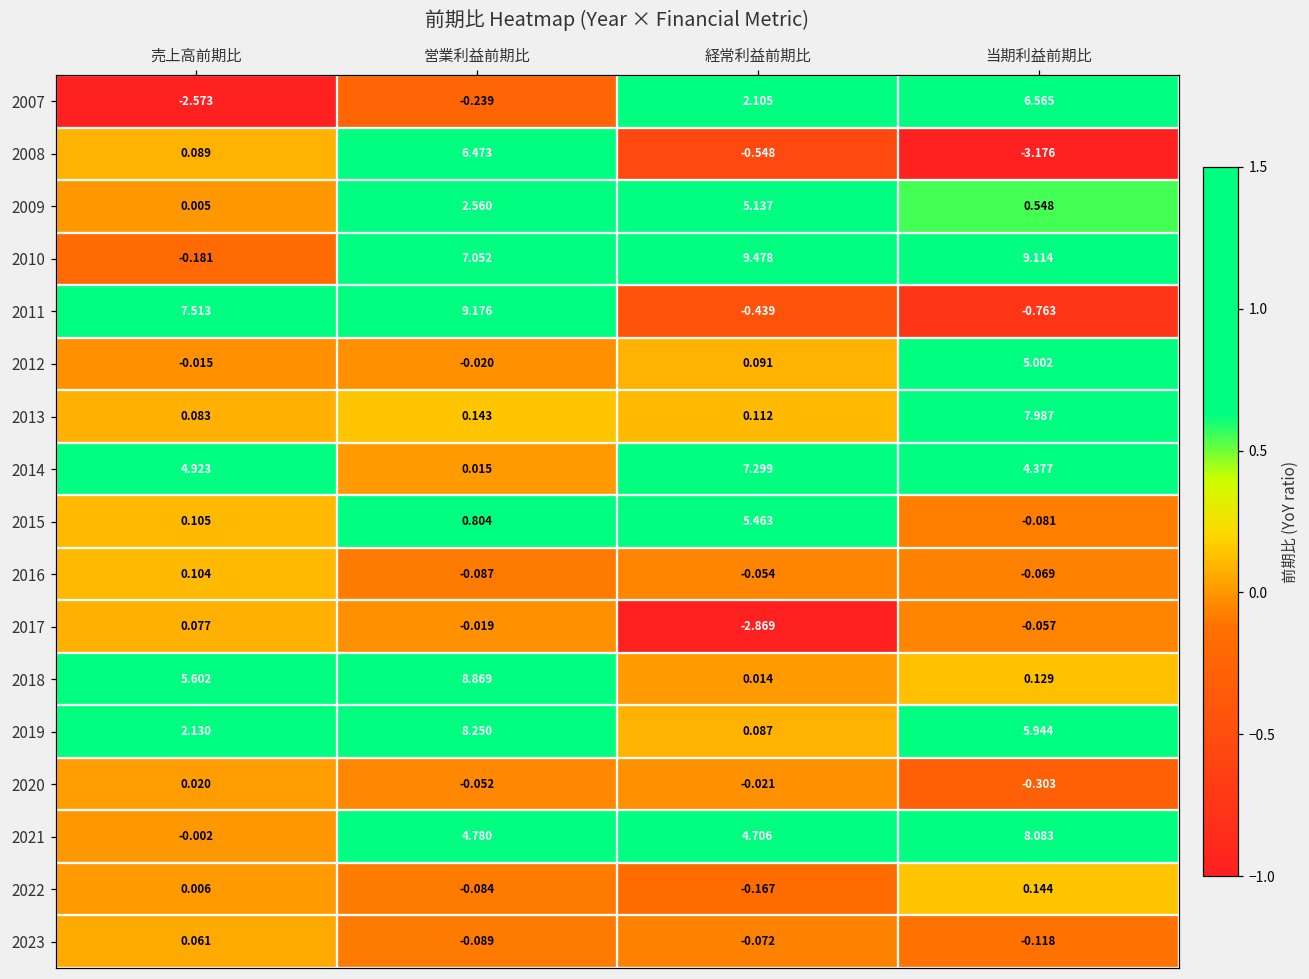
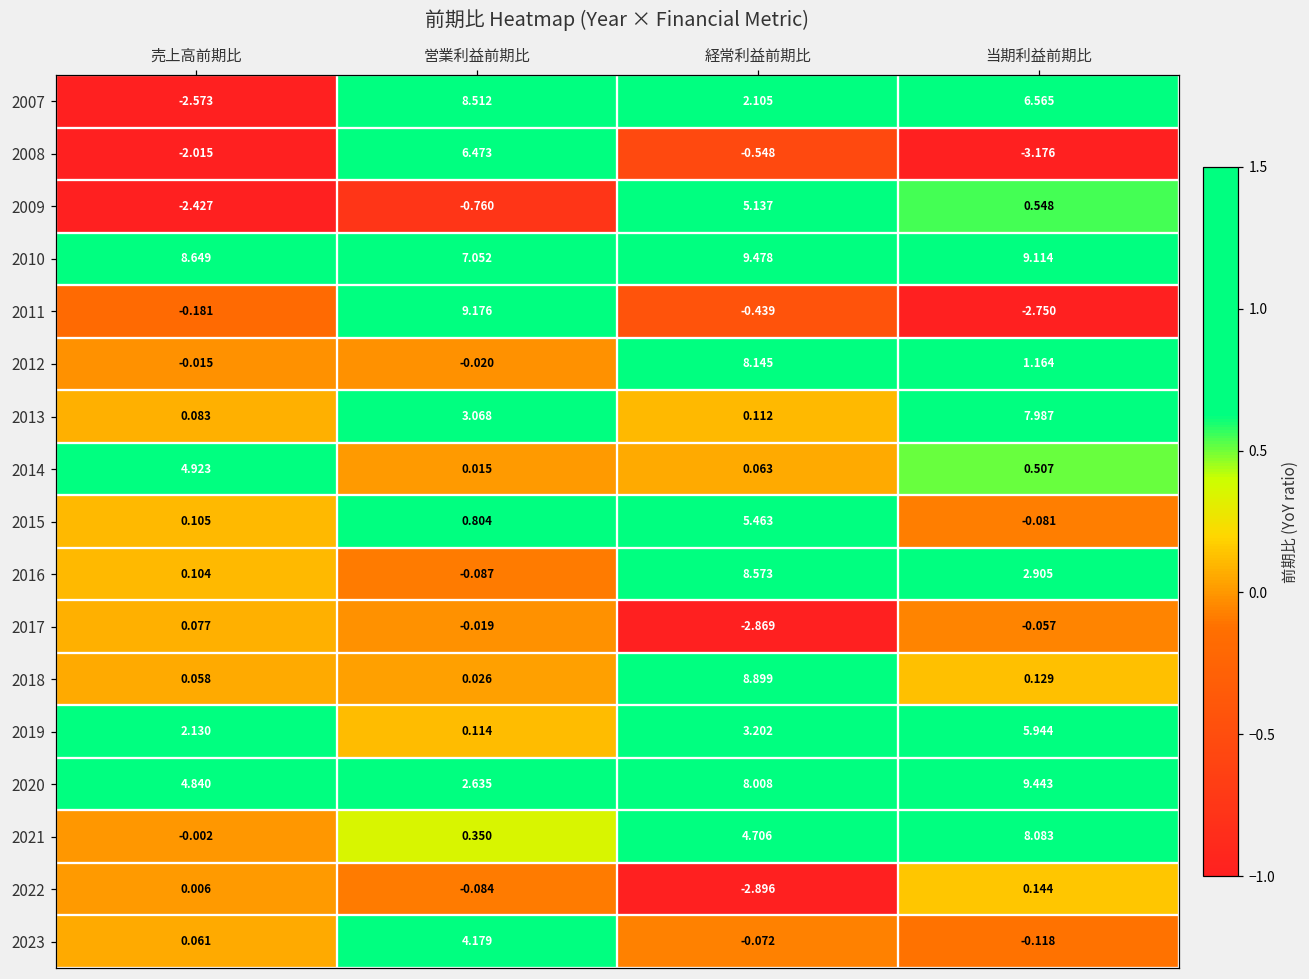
2007, 営業利益前期比: -0.239 -> 8.512
2008, 売上高前期比: 0.089 -> -2.015
2009, 売上高前期比: 0.005 -> -2.427
2009, 営業利益前期比: 2.560 -> -0.760
2010, 売上高前期比: -0.181 -> 8.649
2011, 売上高前期比: 7.513 -> -0.181
2011, 当期利益前期比: -0.763 -> -2.750
2012, 経常利益前期比: 0.091 -> 8.145
2012, 当期利益前期比: 5.002 -> 1.164
2013, 営業利益前期比: 0.143 -> 3.068
2014, 経常利益前期比: 7.299 -> 0.063
2014, 当期利益前期比: 4.377 -> 0.507
2016, 経常利益前期比: -0.054 -> 8.573
2016, 当期利益前期比: -0.069 -> 2.905
2018, 売上高前期比: 5.602 -> 0.058
2018, 営業利益前期比: 8.869 -> 0.026
2018, 経常利益前期比: 0.014 -> 8.899
2019, 営業利益前期比: 8.250 -> 0.114
2019, 経常利益前期比: 0.087 -> 3.202
2020, 売上高前期比: 0.020 -> 4.840
2020, 営業利益前期比: -0.052 -> 2.635
2020, 経常利益前期比: -0.021 -> 8.008
2020, 当期利益前期比: -0.303 -> 9.443
2021, 営業利益前期比: 4.780 -> 0.350
2022, 経常利益前期比: -0.167 -> -2.896
2023, 営業利益前期比: -0.089 -> 4.179
